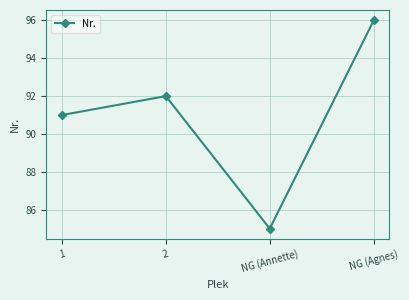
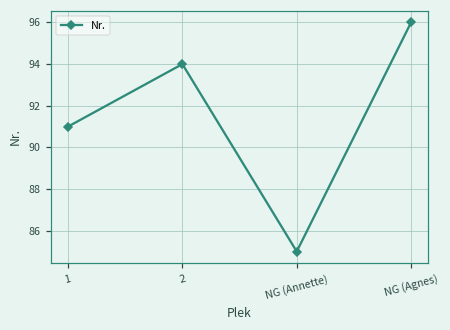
2: 92 -> 94
